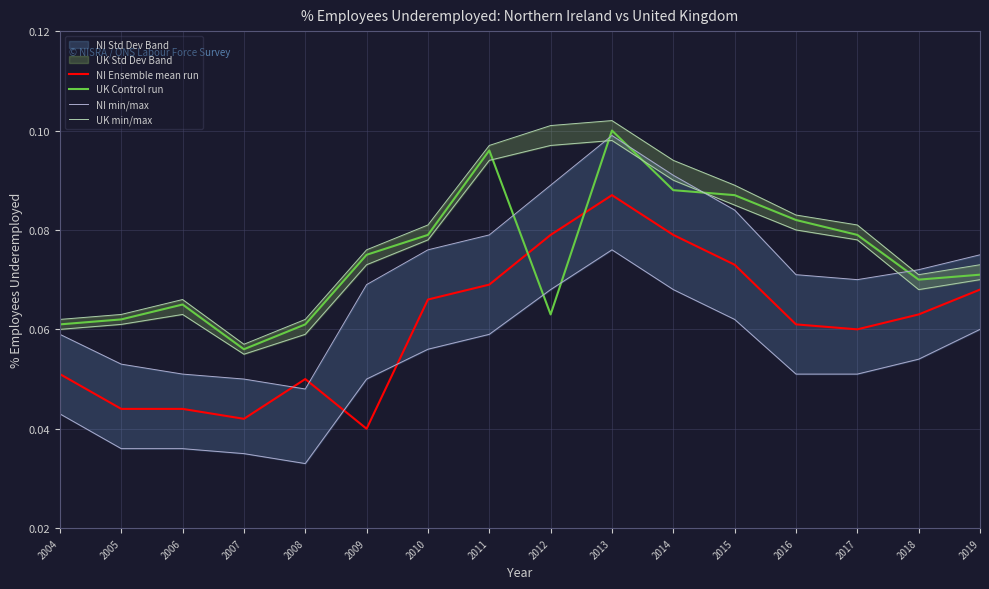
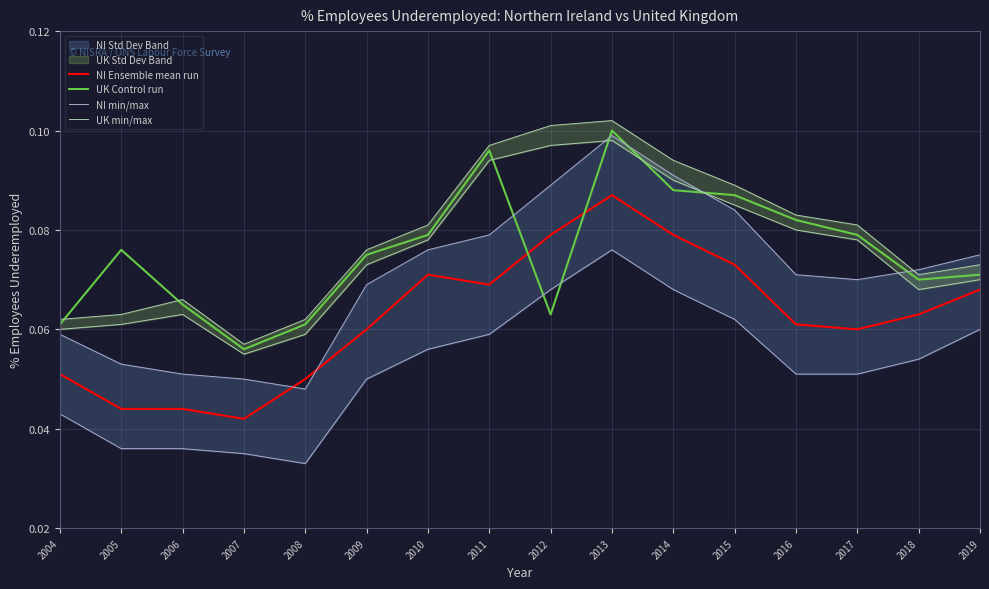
UK Control run, 2005: 0.062 -> 0.076
NI Ensemble mean run, 2009: 0.04 -> 0.06
NI Ensemble mean run, 2010: 0.066 -> 0.071
